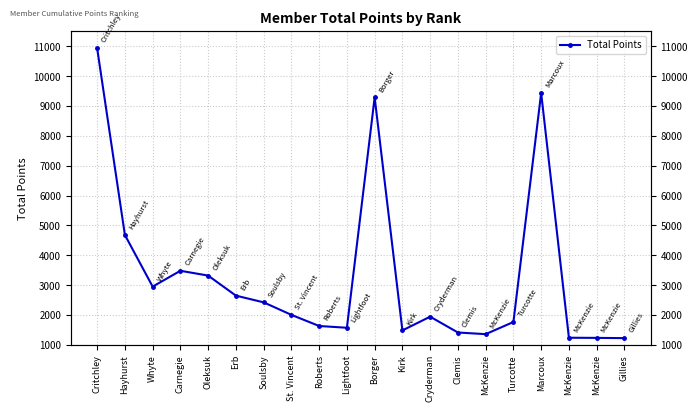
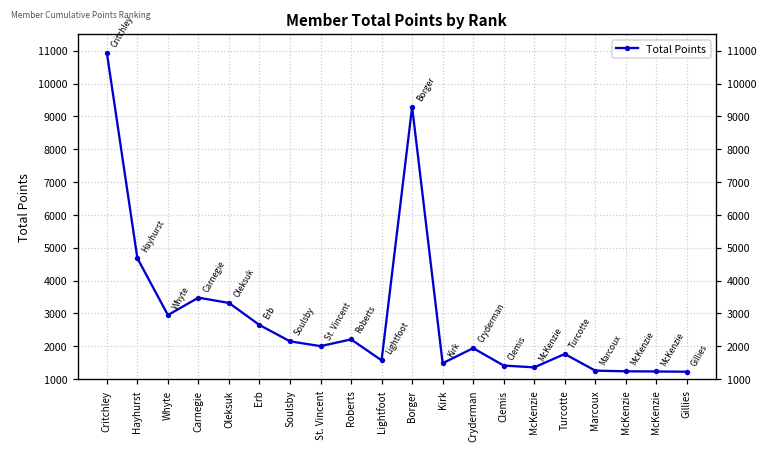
Soulsby: 2400 -> 2200
Roberts: 1600 -> 2200
Marcoux: 9400 -> 1300
